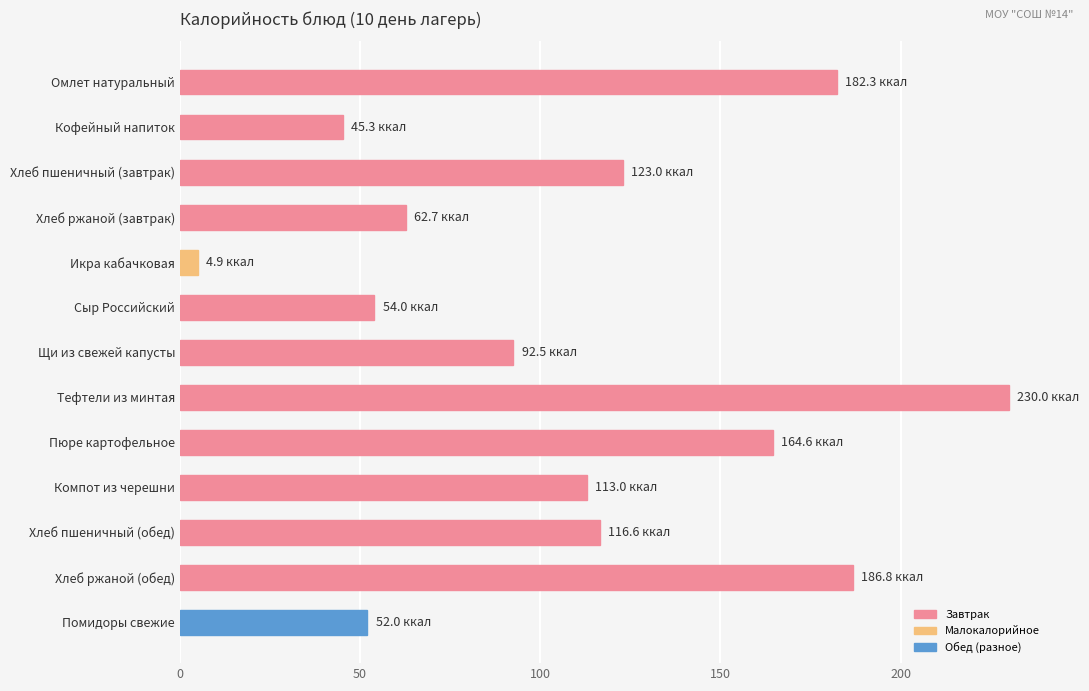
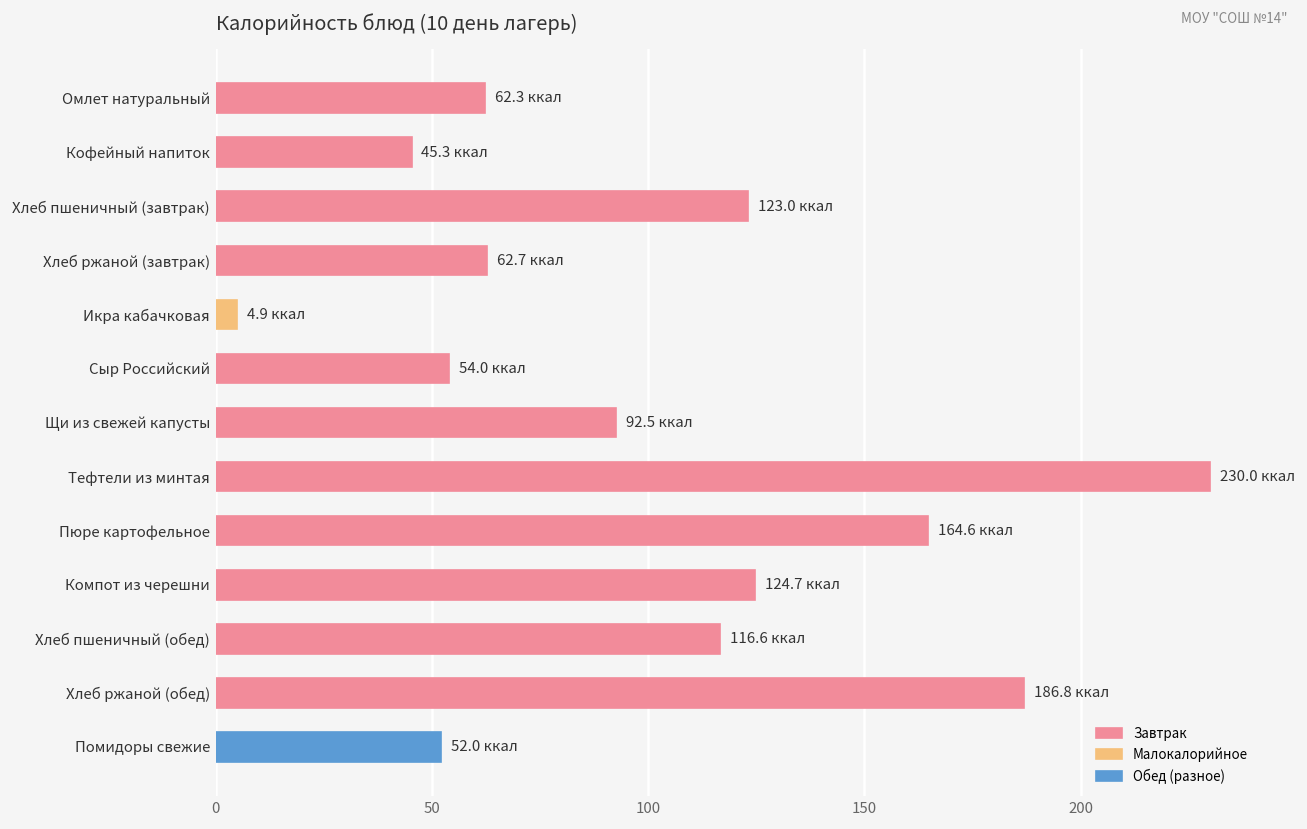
Омлет натуральный: 182.3 -> 62.3
Компот из черешни: 113.0 -> 124.7
